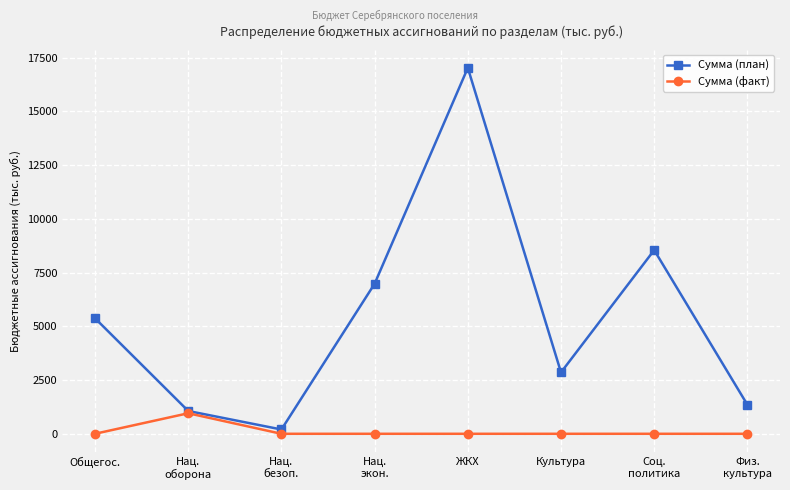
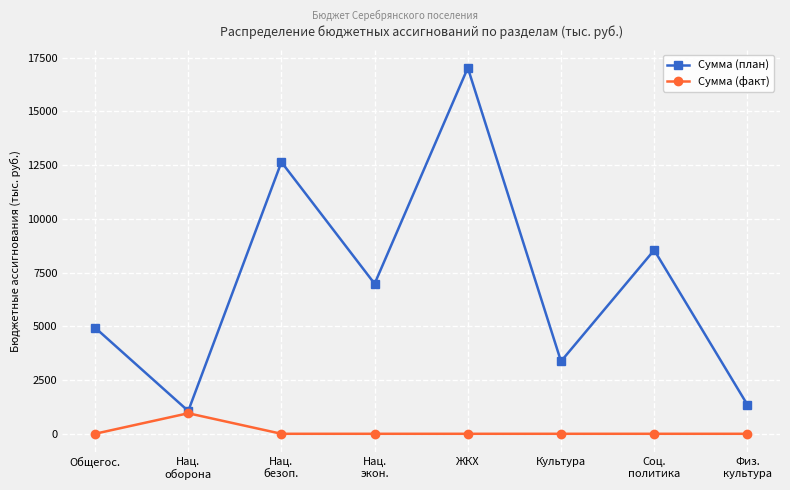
Сумма (план), Общегос.: 5400 -> 4900
Сумма (план), Нац. безоп.: 200 -> 12600
Сумма (план), Культура: 2900 -> 3400
